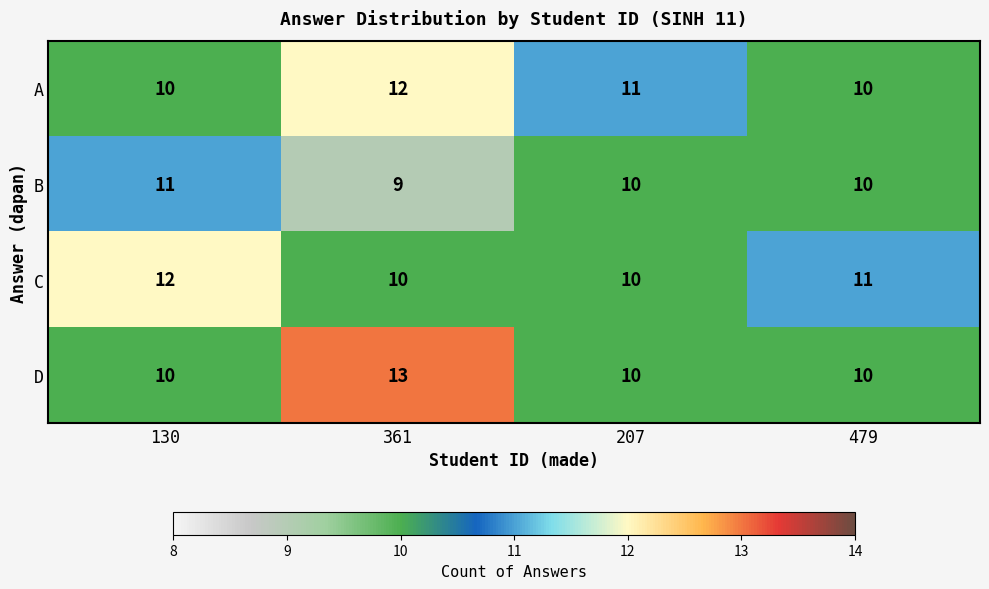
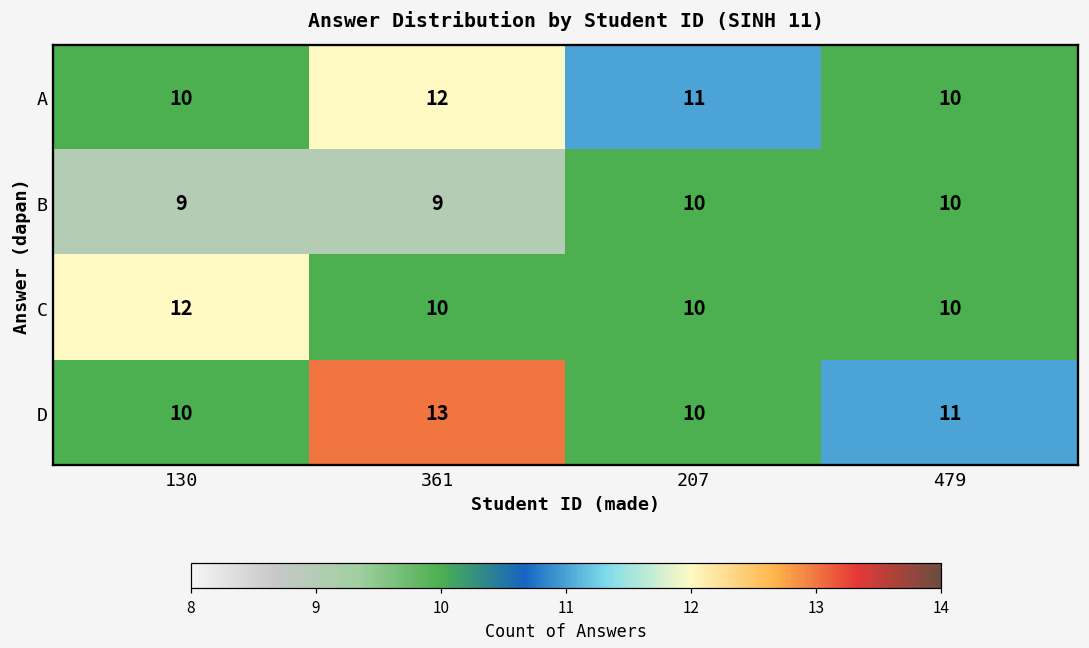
B, 130: 11 -> 9
C, 479: 11 -> 10
D, 479: 10 -> 11
